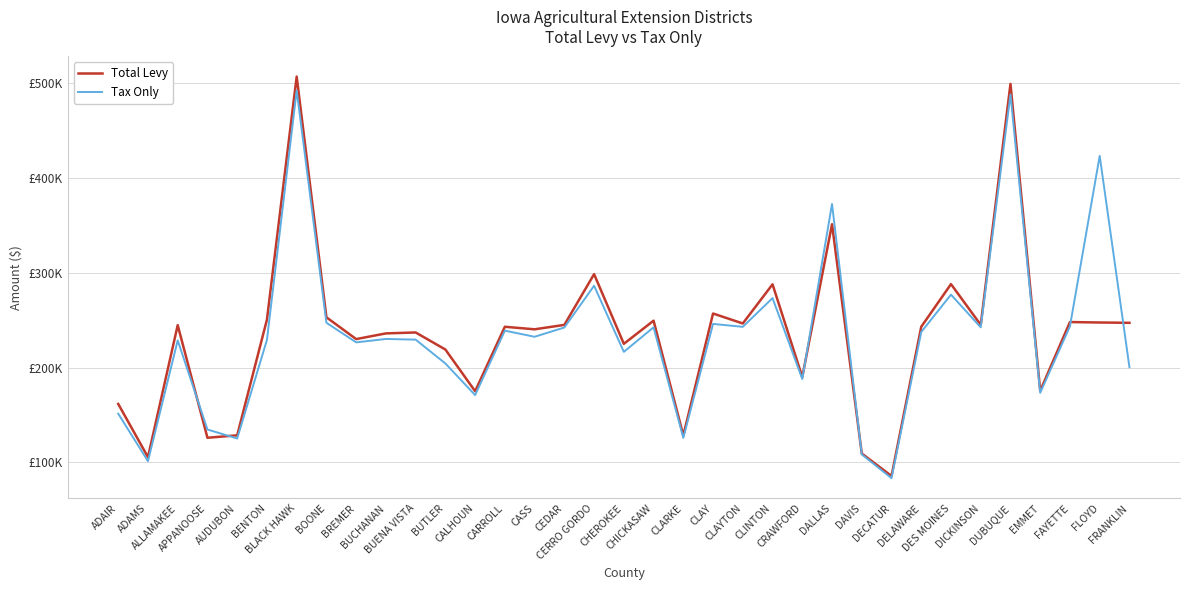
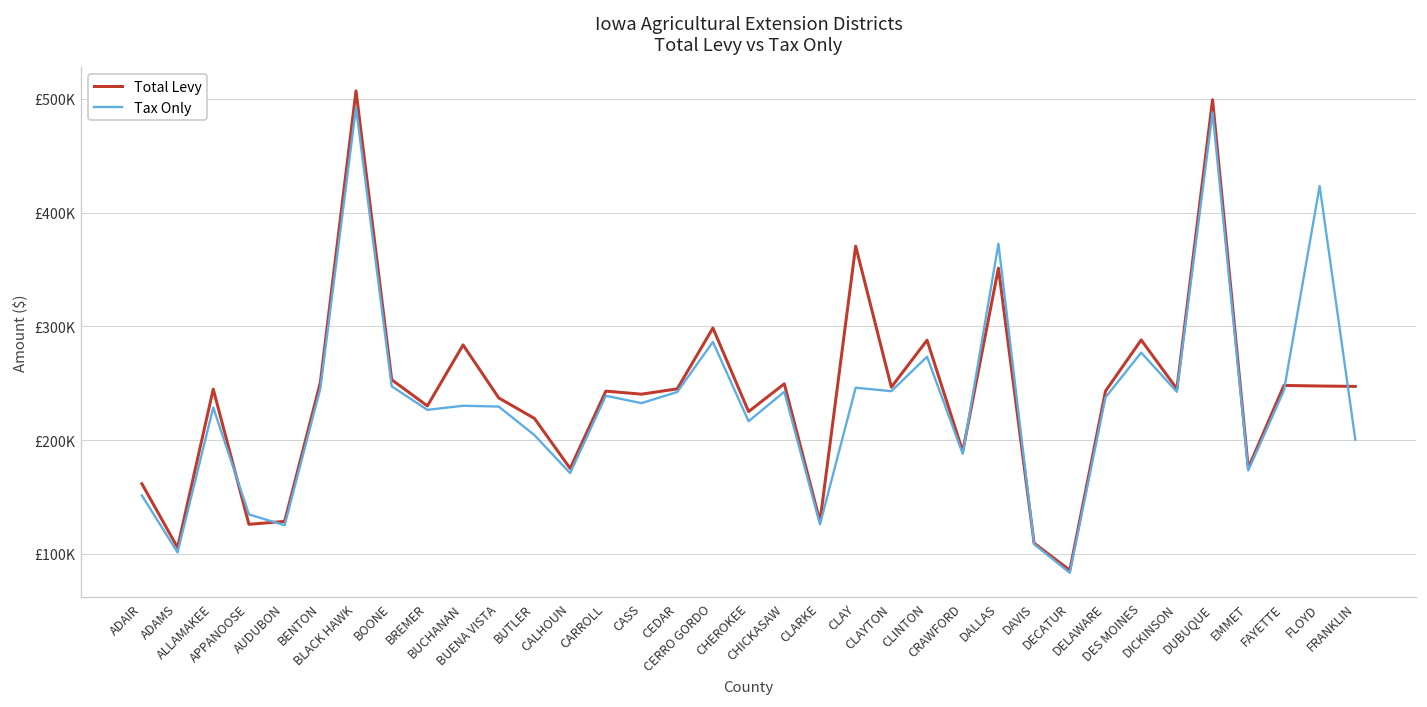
Tax Only, BENTON: £230000 -> £250000
Total Levy, BUCHANAN: £240000 -> £280000
Total Levy, CLAY: £260000 -> £370000
